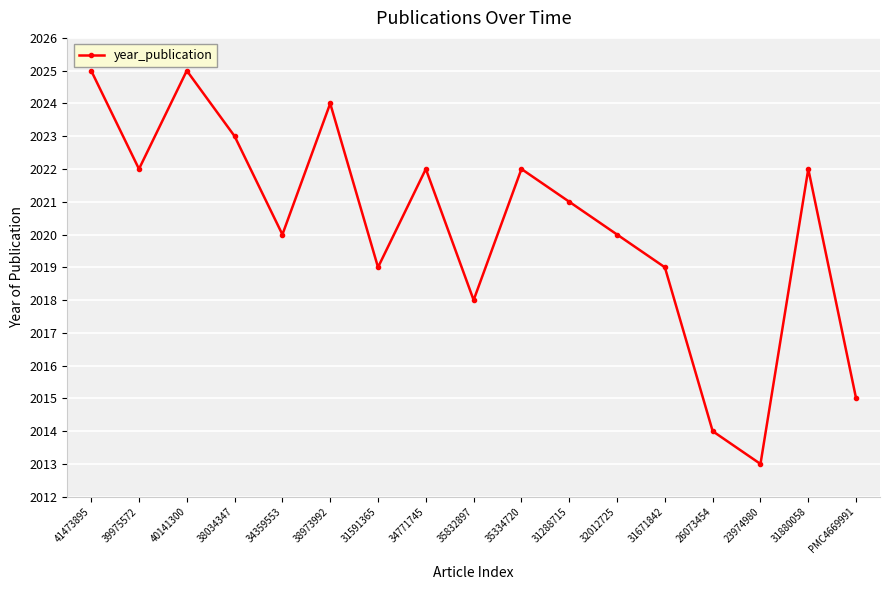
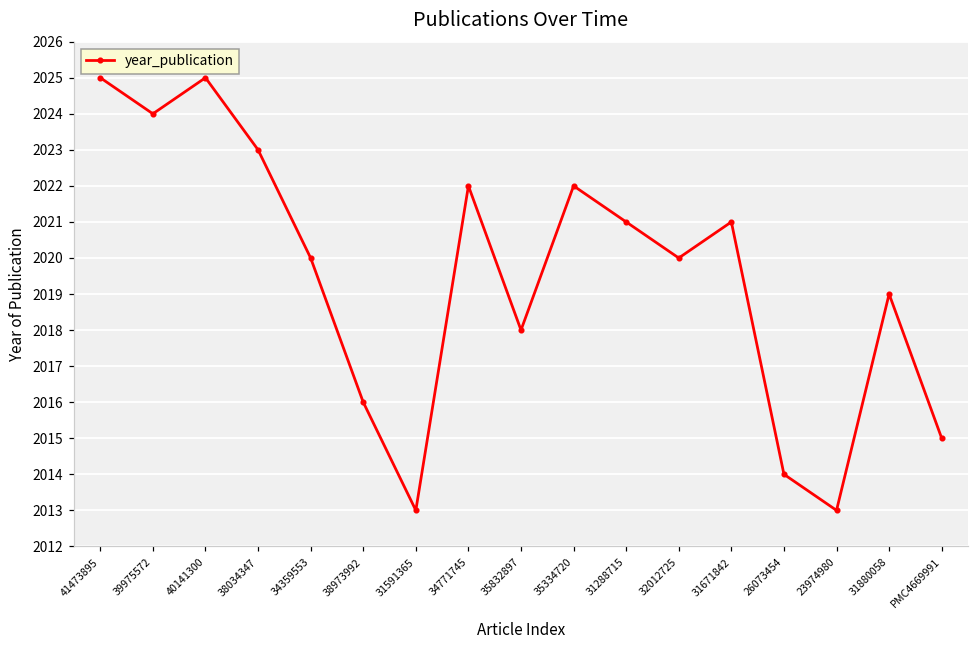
39975572: 2022 -> 2024
38973992: 2024 -> 2016
31591365: 2019 -> 2013
31671842: 2019 -> 2021
31880058: 2022 -> 2019
